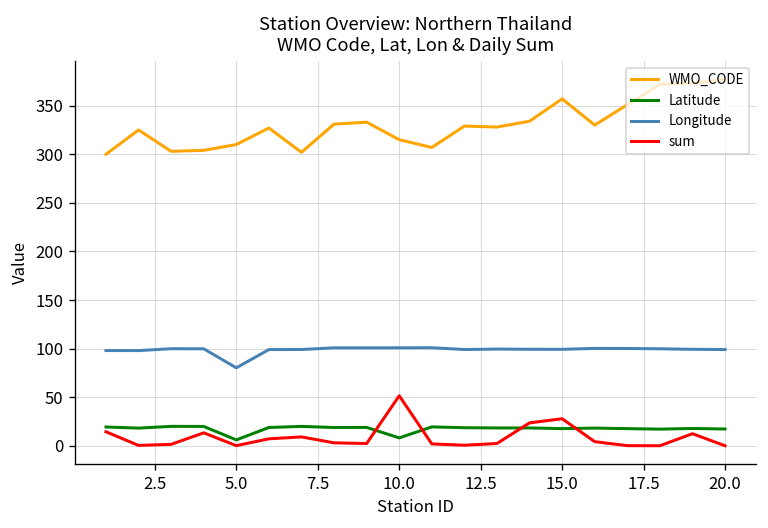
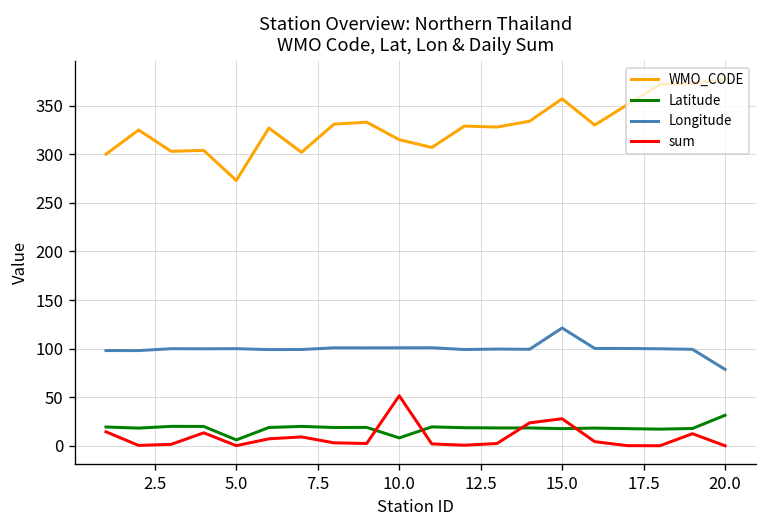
WMO_CODE, 5.0: 310 -> 270
Longitude, 5.0: 80 -> 100
Longitude, 15.0: 100 -> 120
Latitude, 20.0: 20 -> 30
Longitude, 20.0: 100 -> 80
